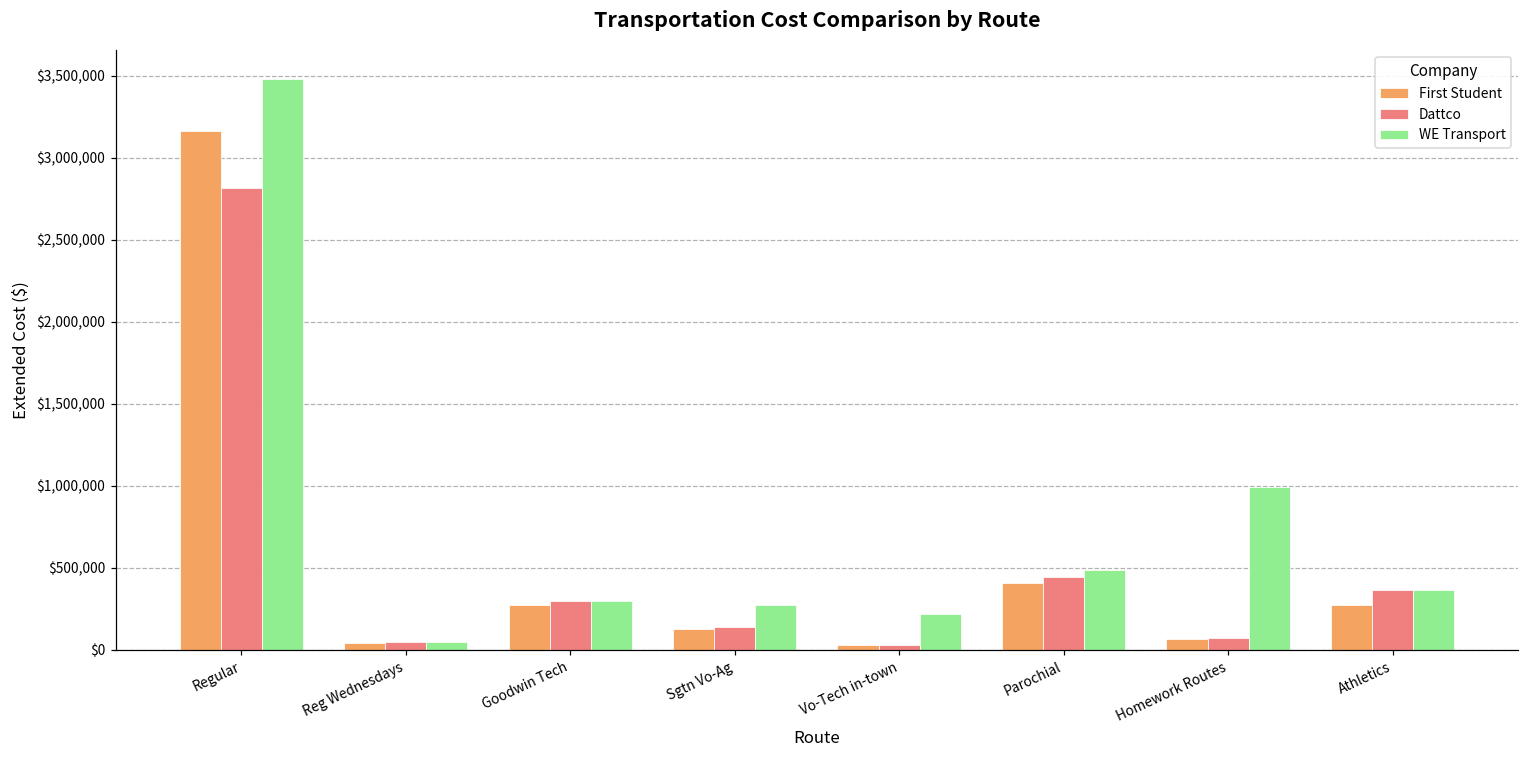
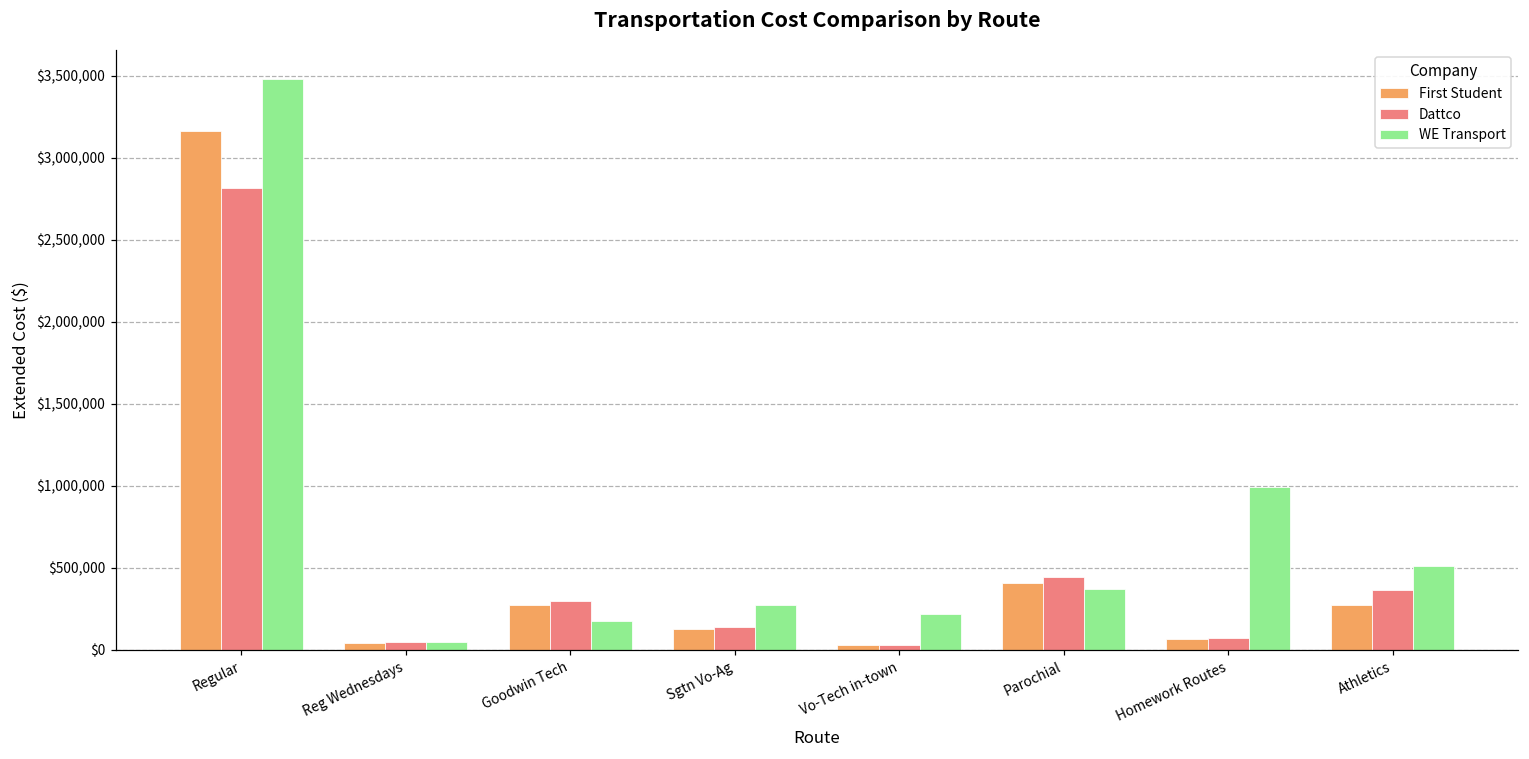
WE Transport, Goodwin Tech: $300,000 -> $170,000
WE Transport, Parochial: $490,000 -> $370,000
WE Transport, Athletics: $370,000 -> $510,000
